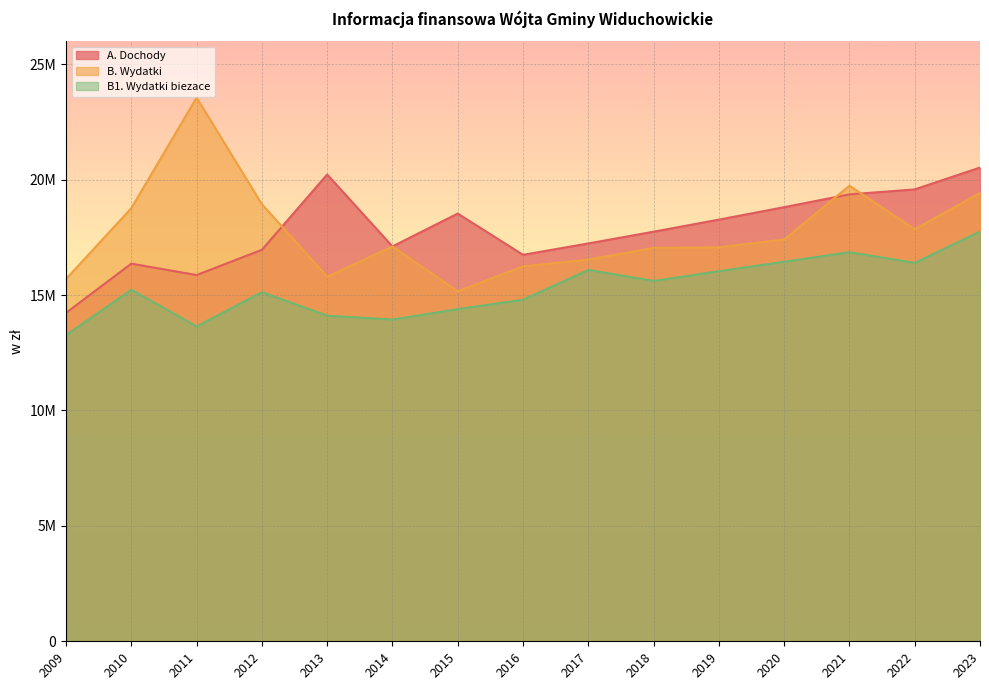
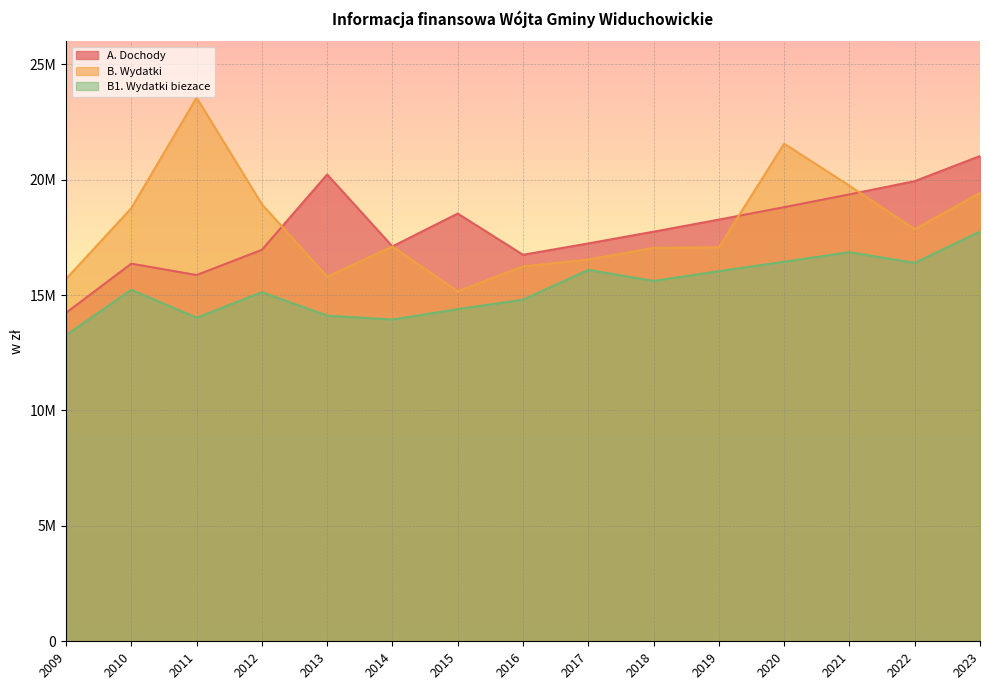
B1. Wydatki biezace, 2011: 13600000 -> 14000000
B. Wydatki, 2020: 17400000 -> 21600000
A. Dochody, 2022: 19600000 -> 19900000
A. Dochody, 2023: 20500000 -> 21000000
